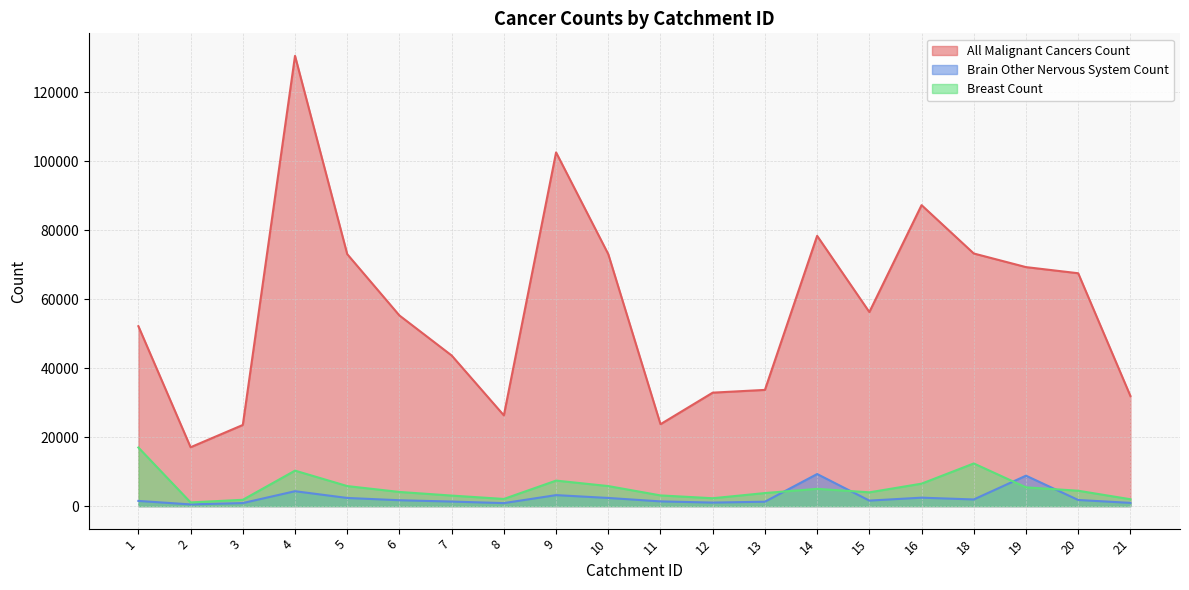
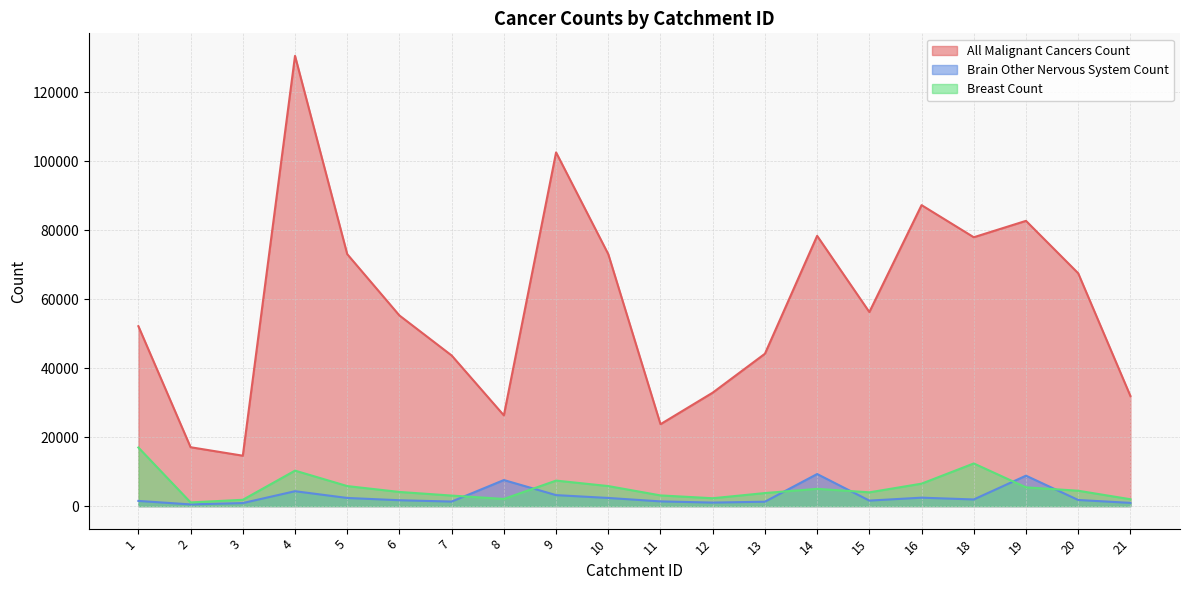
All Malignant Cancers Count, 3: 24000 -> 15000
Brain Other Nervous System Count, 8: 1000 -> 8000
All Malignant Cancers Count, 13: 34000 -> 44000
All Malignant Cancers Count, 18: 73000 -> 78000
All Malignant Cancers Count, 19: 69000 -> 83000
